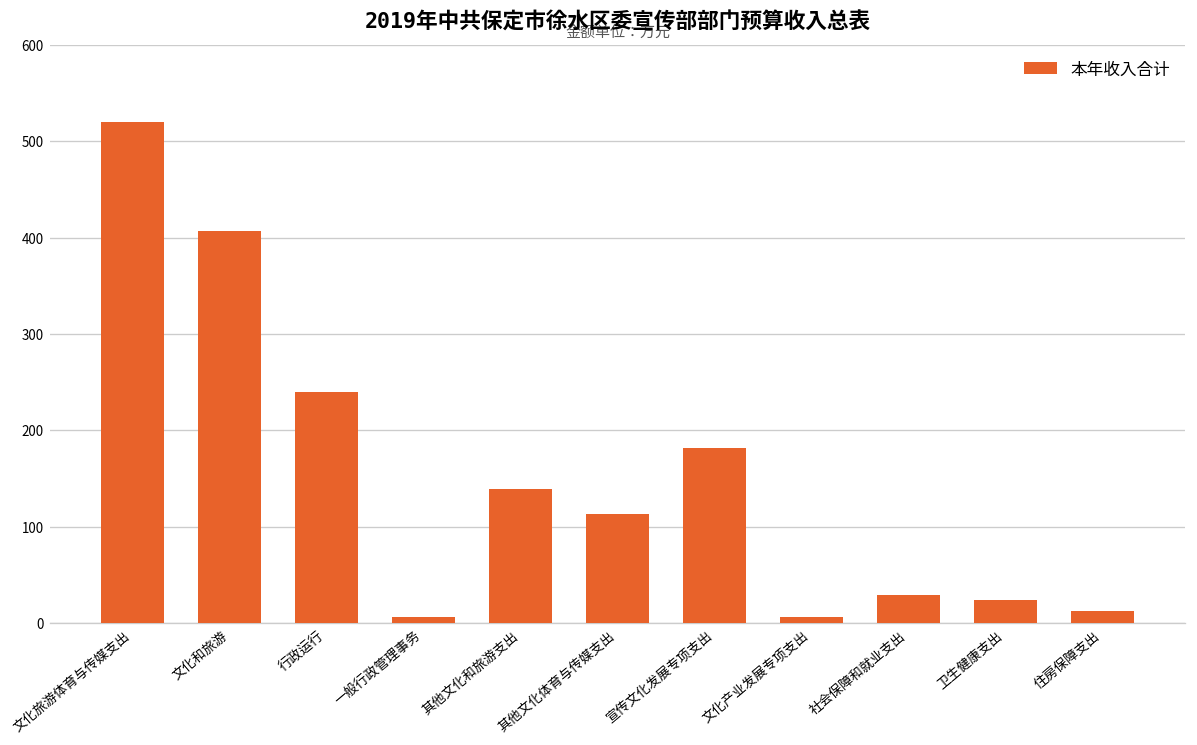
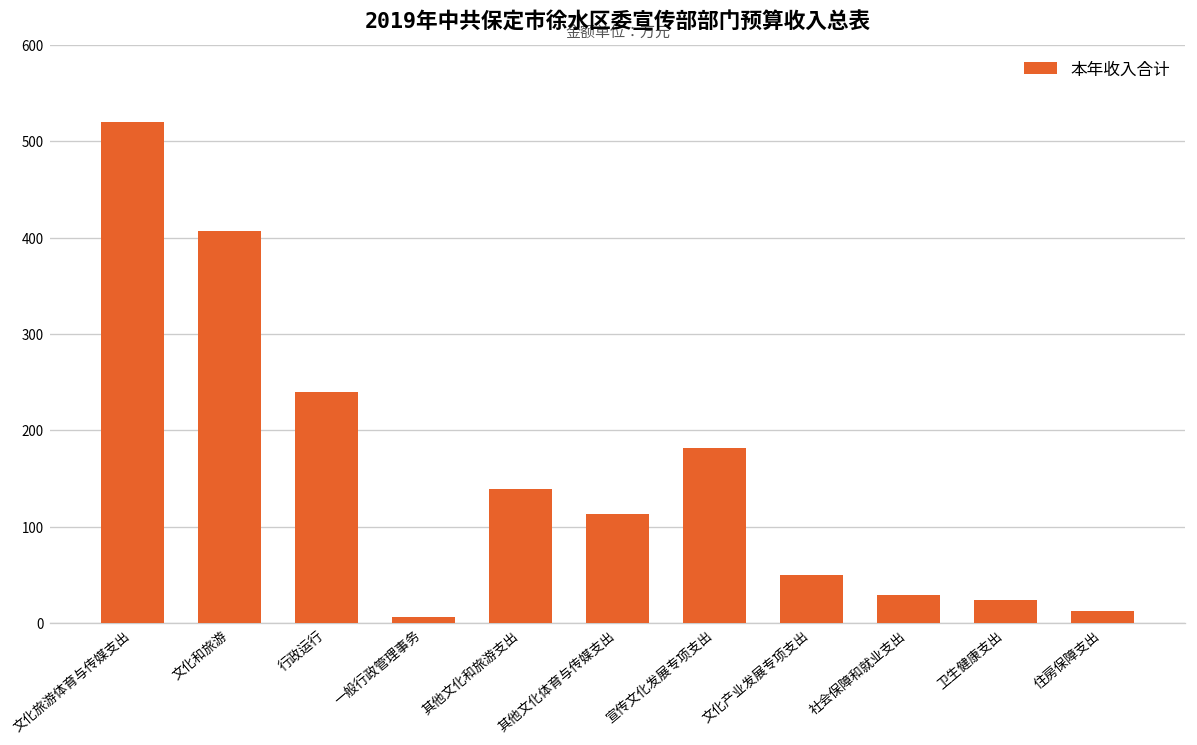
文化产业发展专项支出: 10 -> 50
